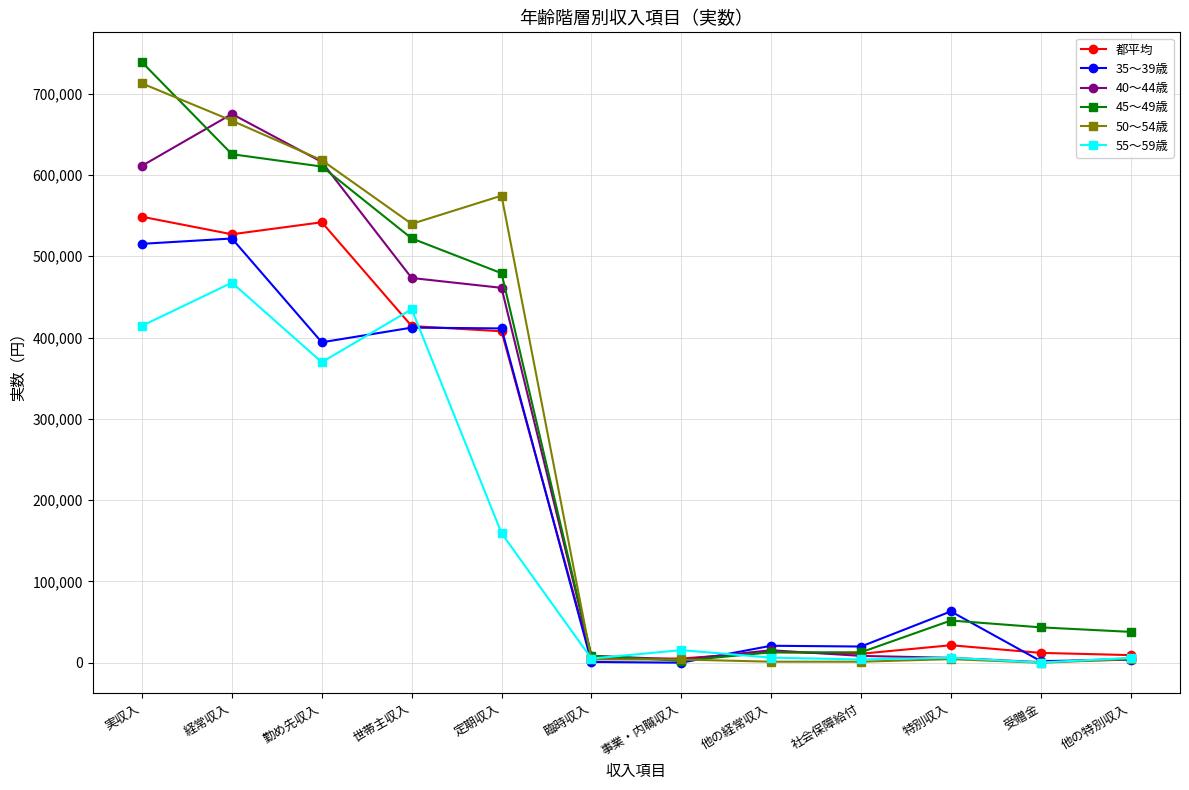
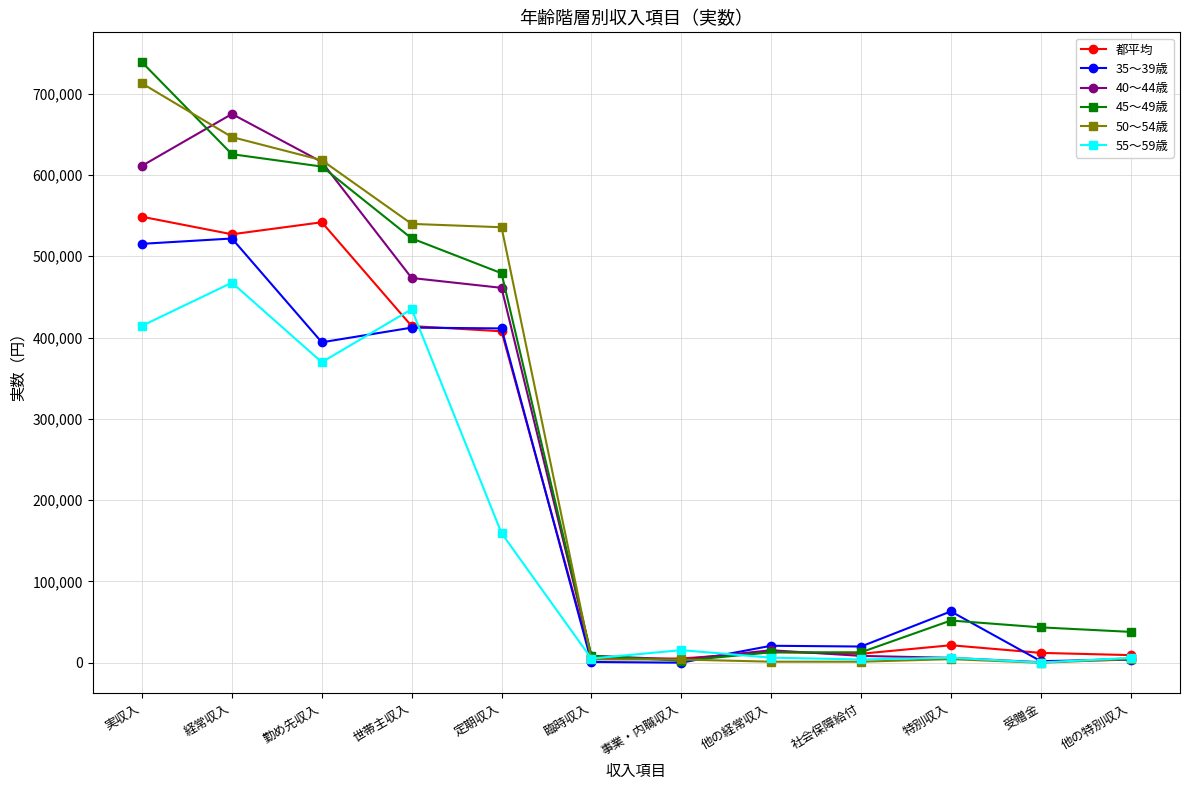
50～54歳, 経常収入: 670,000 -> 650,000
50～54歳, 定期収入: 570,000 -> 540,000
